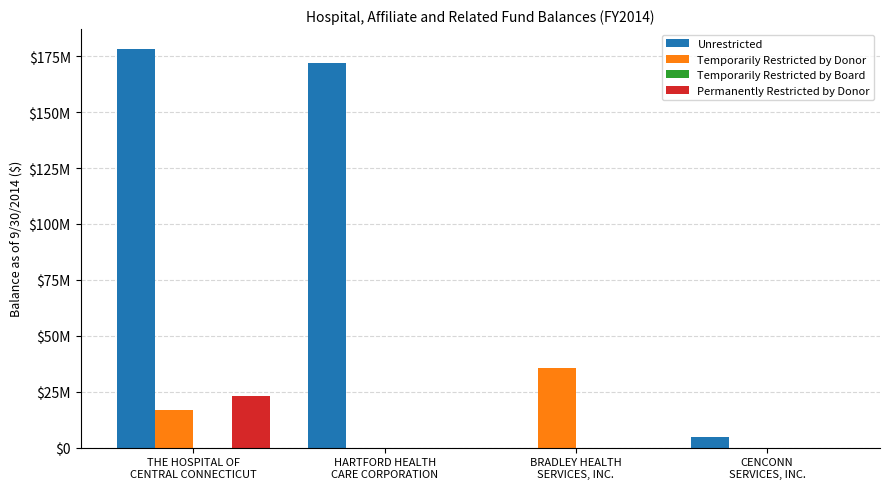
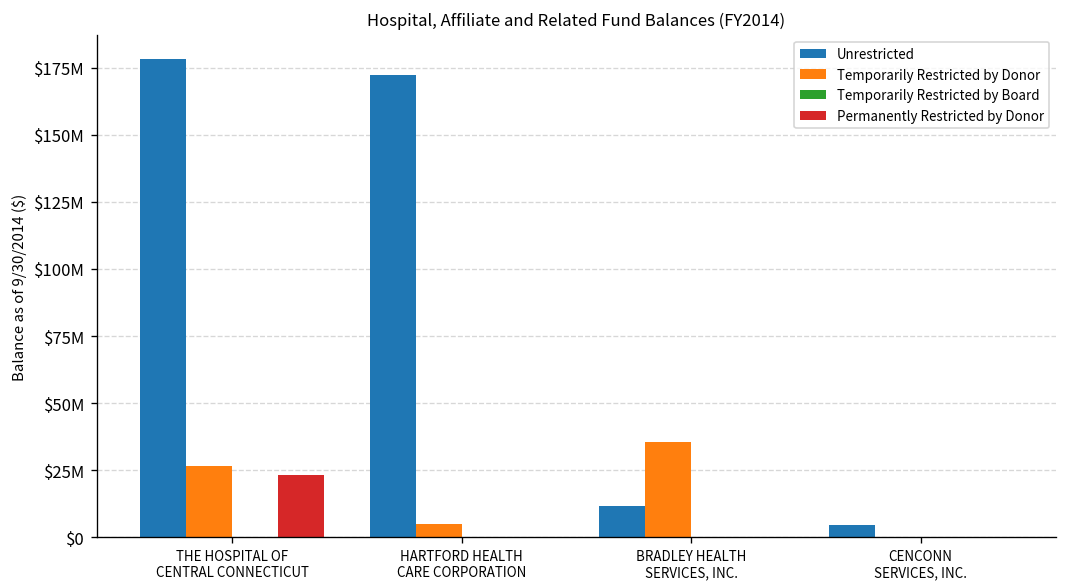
Temporarily Restricted by Donor, THE HOSPITAL OF CENTRAL CONNECTICUT: $17000000 -> $27000000
Temporarily Restricted by Donor, HARTFORD HEALTH CARE CORPORATION: $0 -> $5000000
Unrestricted, BRADLEY HEALTH SERVICES, INC.: $0 -> $12000000
